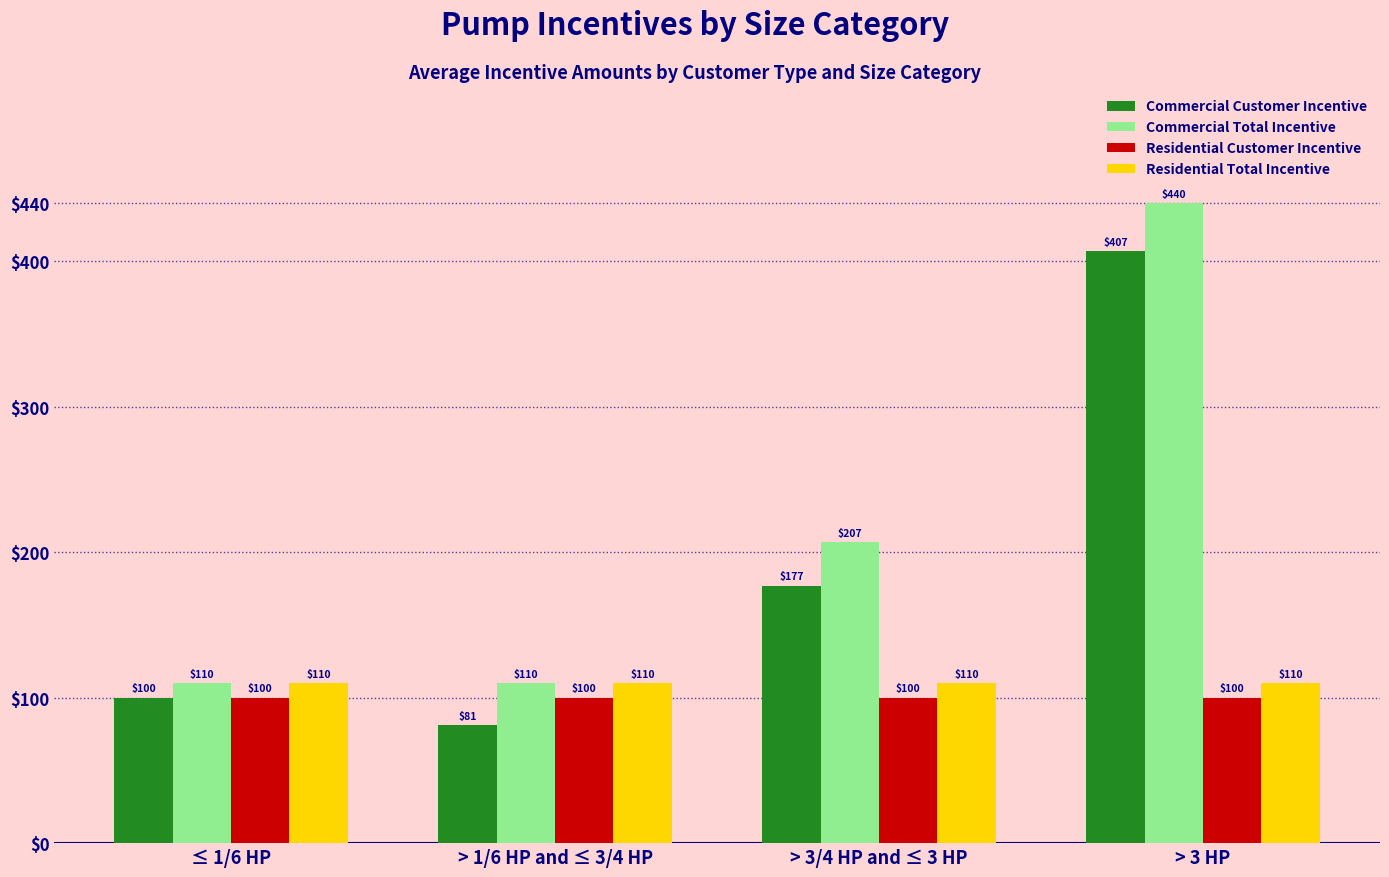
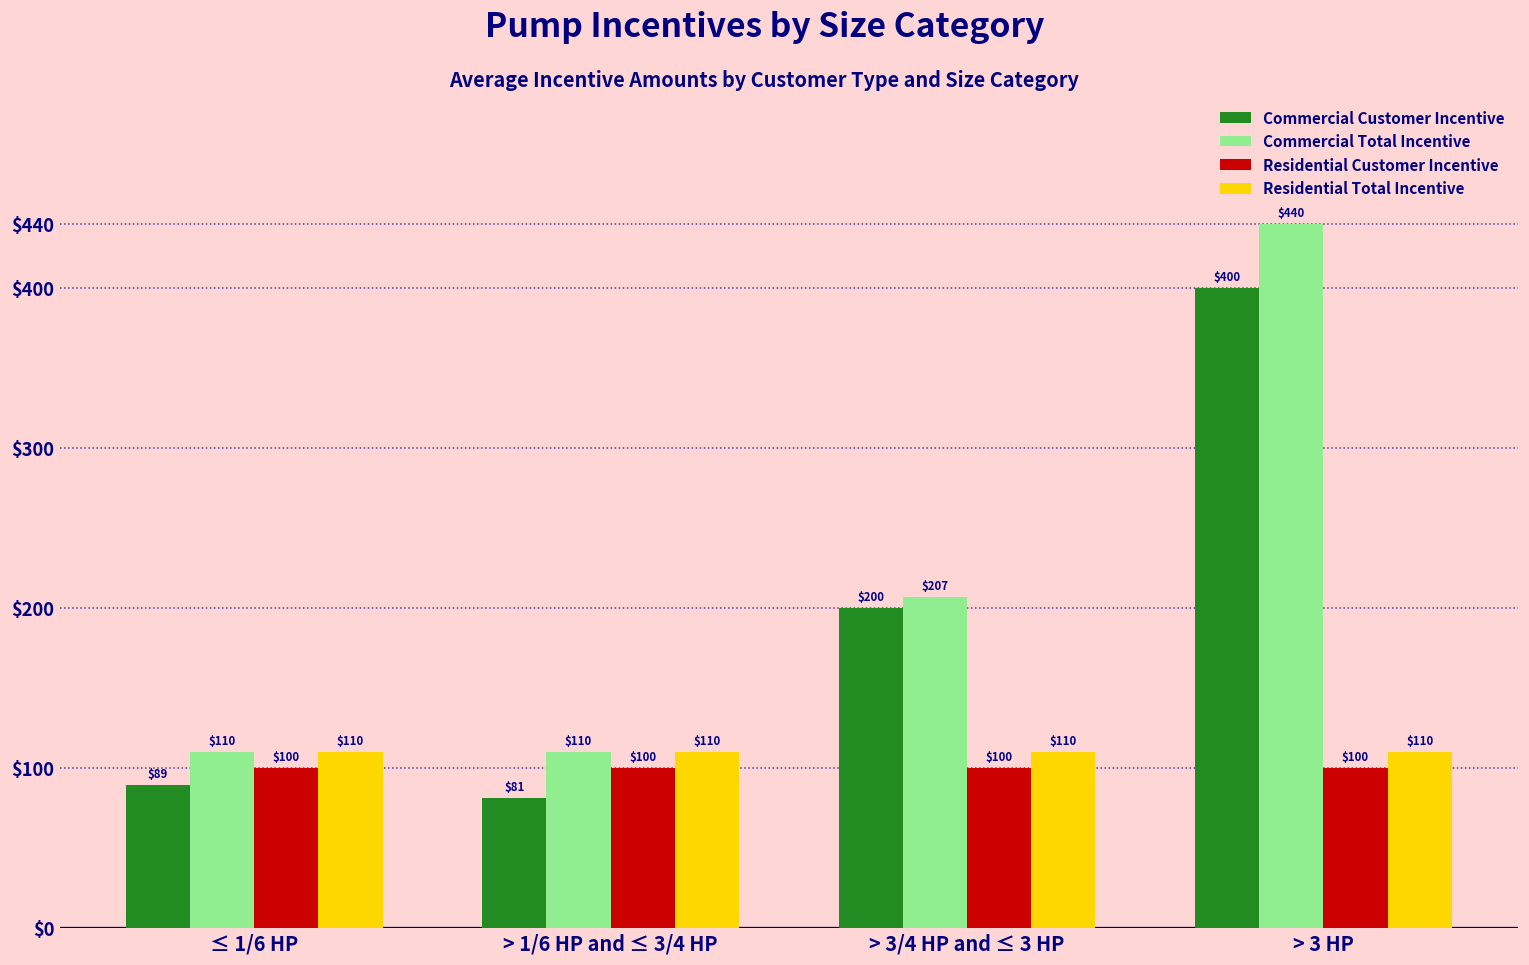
Commercial Customer Incentive, ≤ 1/6 HP: $100 -> $89
Commercial Customer Incentive, > 3/4 HP and ≤ 3 HP: $177 -> $200
Commercial Customer Incentive, > 3 HP: $407 -> $400
